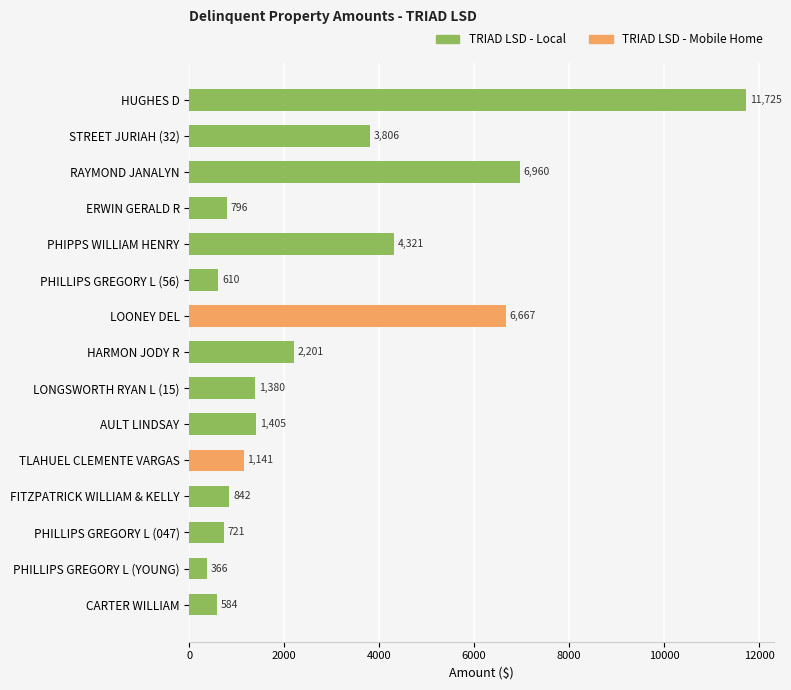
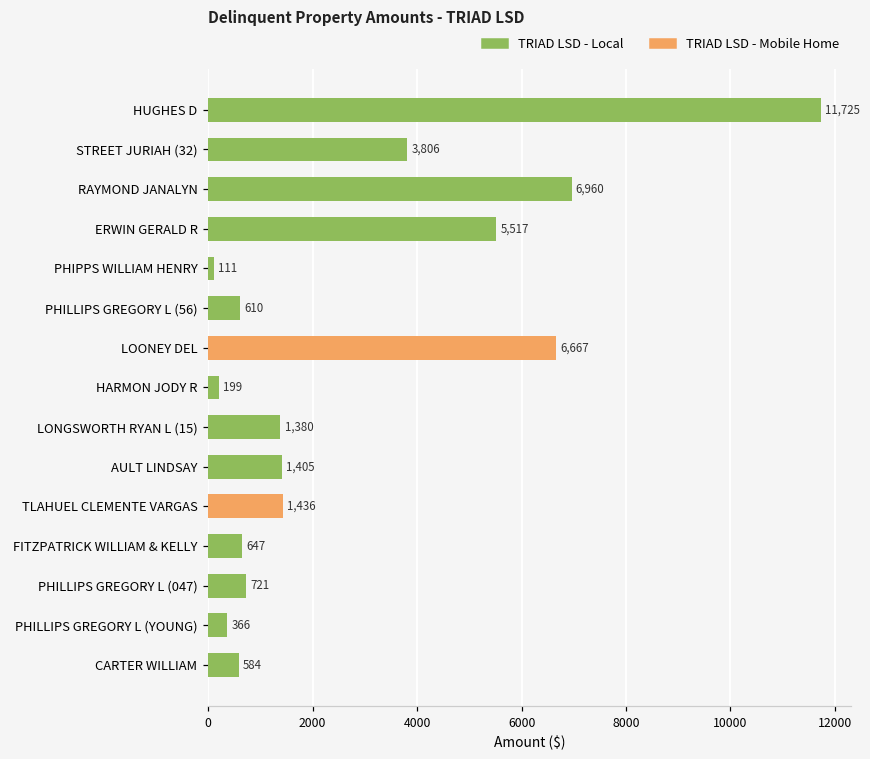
ERWIN GERALD R: 796 -> 5,517
PHIPPS WILLIAM HENRY: 4,321 -> 111
HARMON JODY R: 2,201 -> 199
TLAHUEL CLEMENTE VARGAS: 1,141 -> 1,436
FITZPATRICK WILLIAM & KELLY: 842 -> 647
